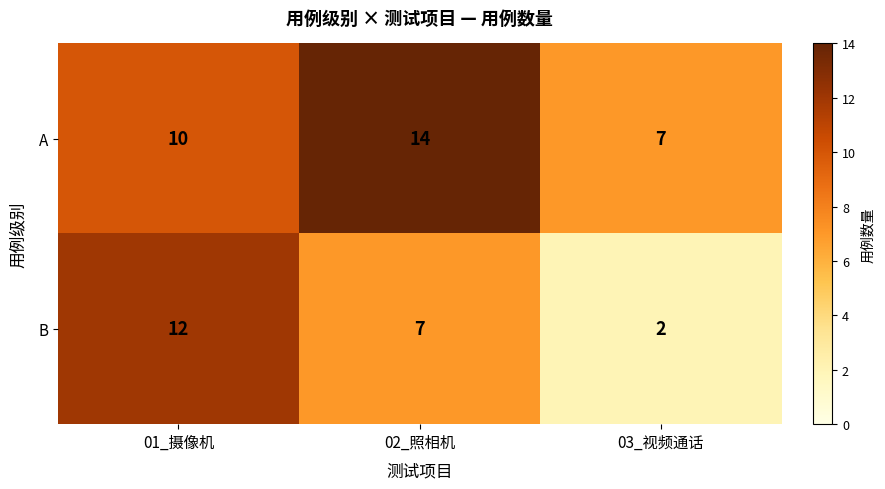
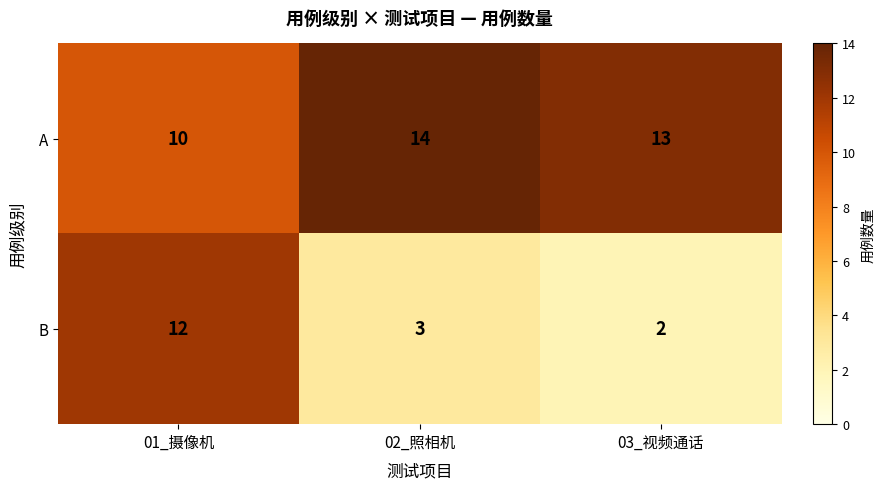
A, 03_视频通话: 7 -> 13
B, 02_照相机: 7 -> 3
